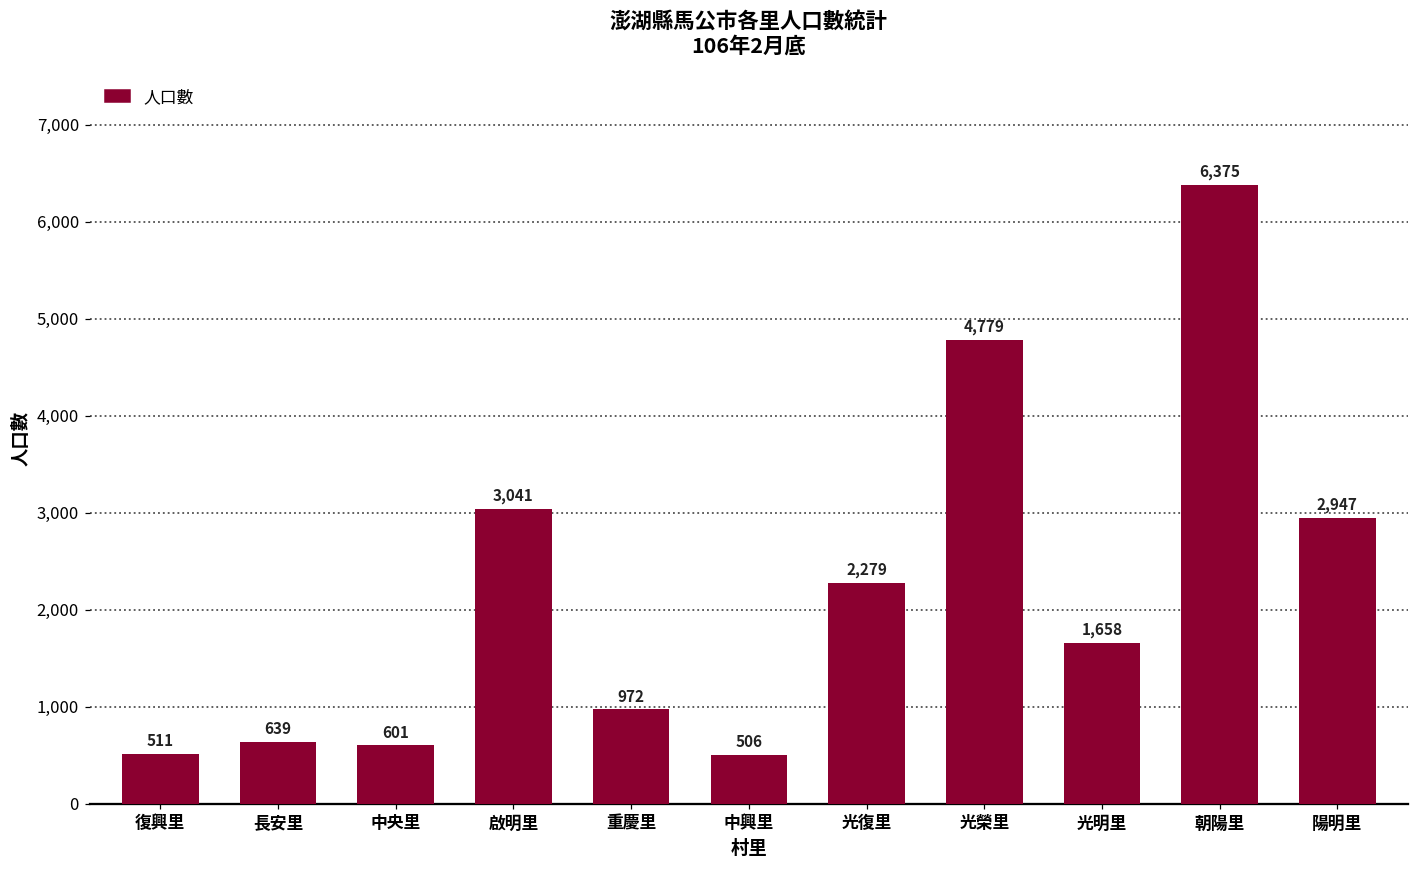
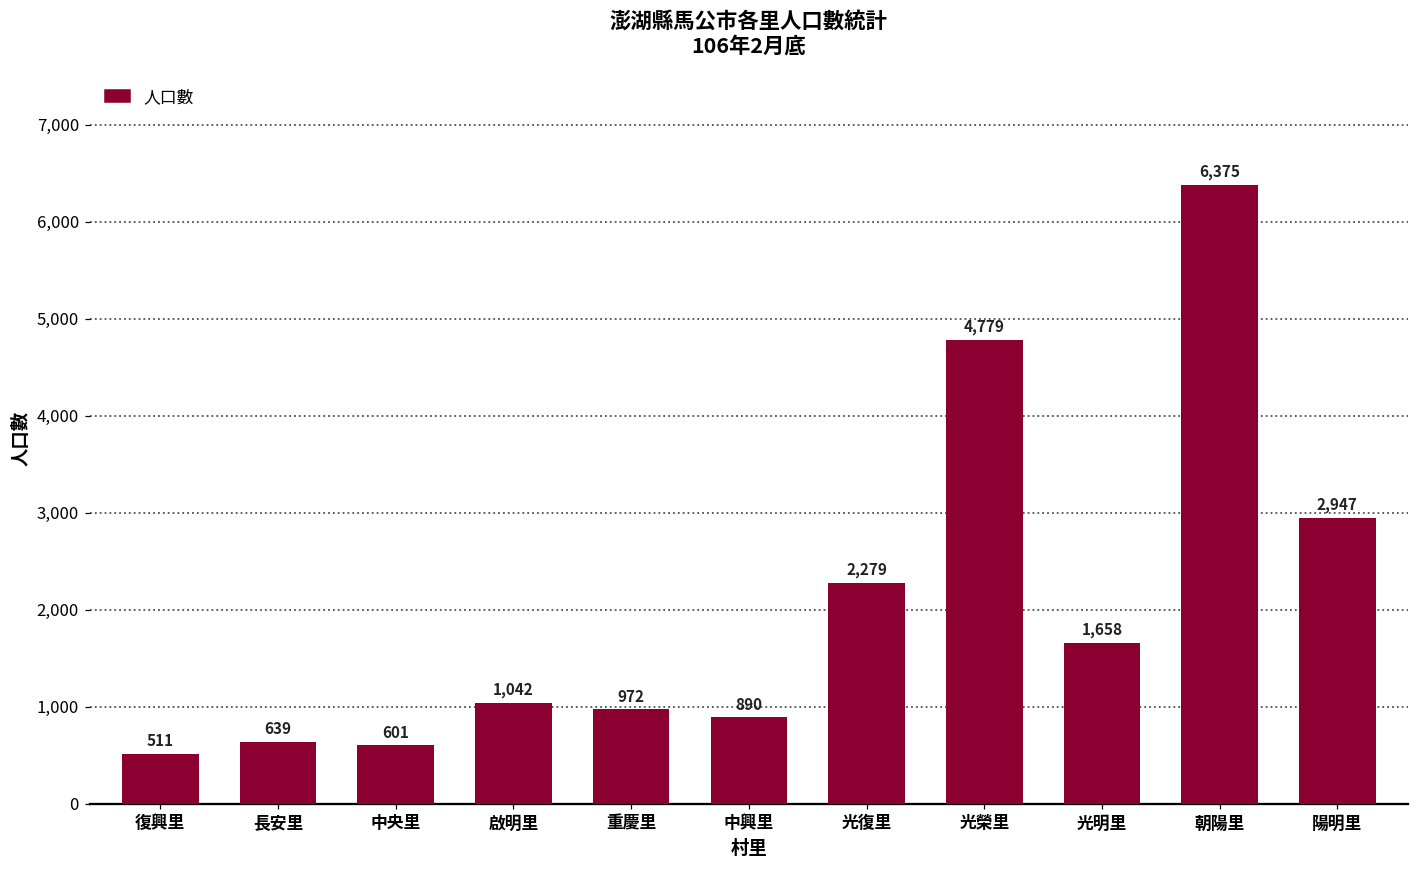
啟明里: 3,041 -> 1,042
中興里: 506 -> 890
